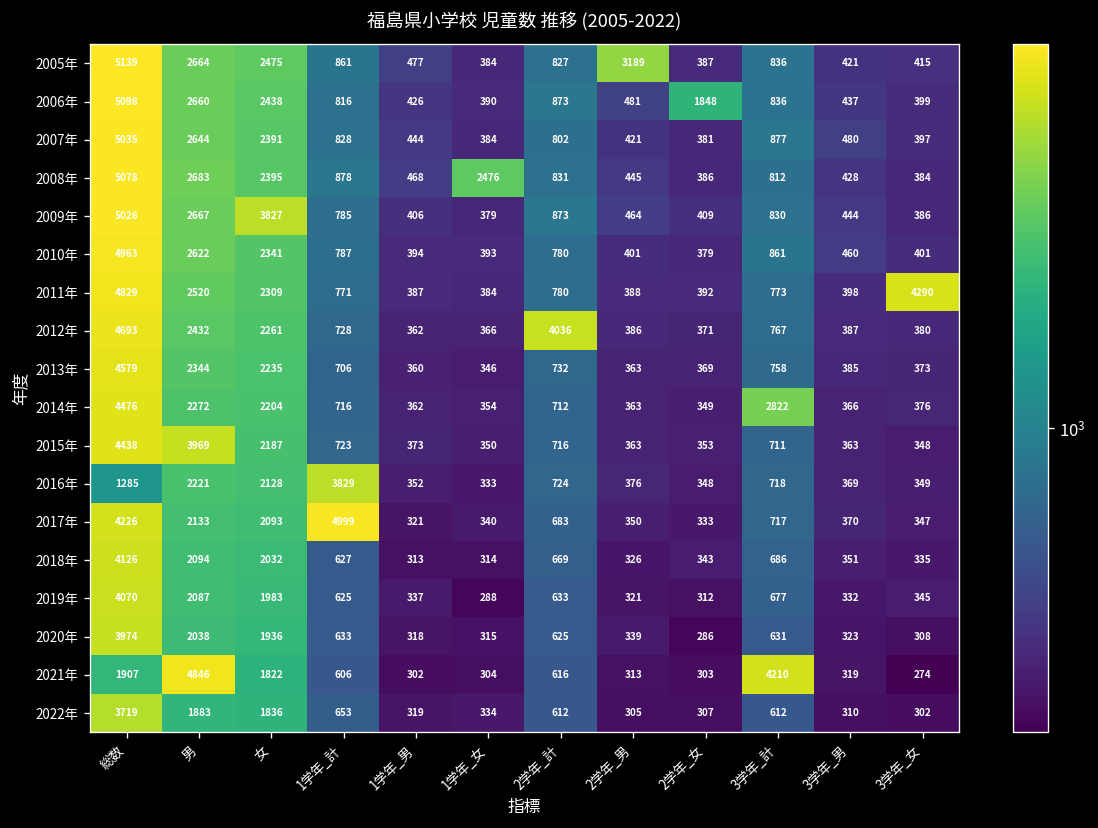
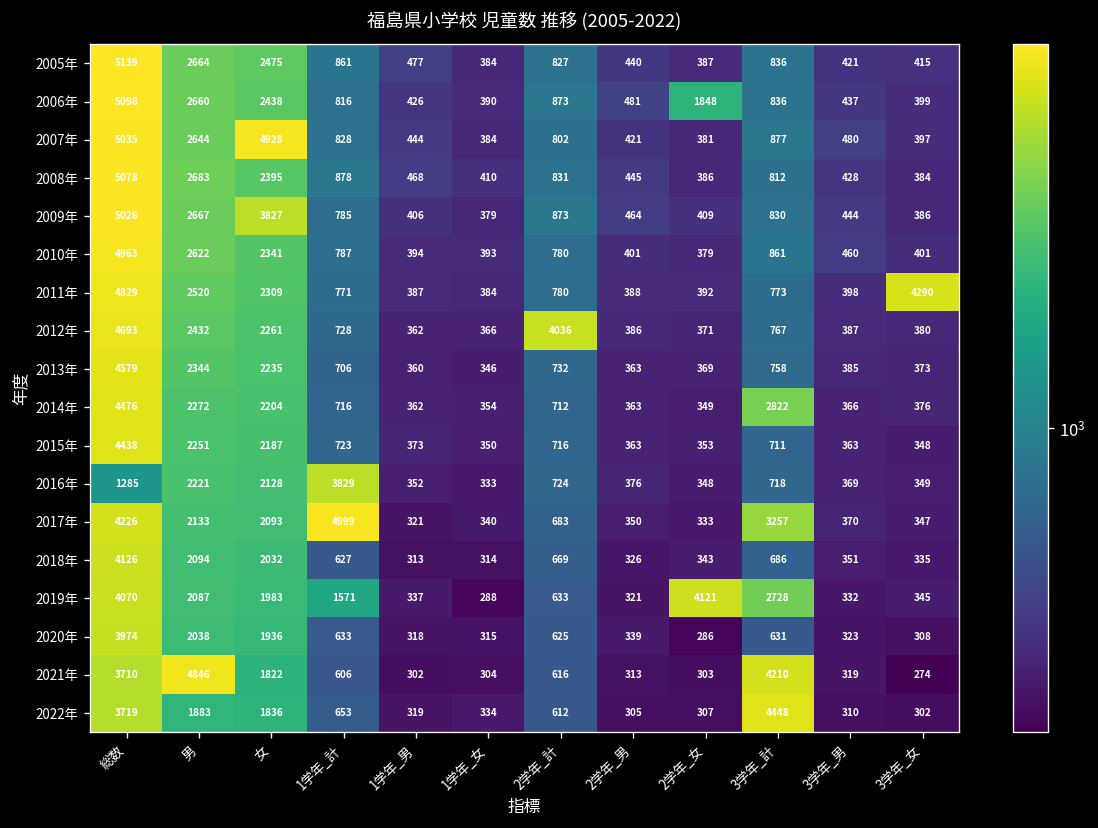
2005年, 2学年_男: 3189 -> 440
2007年, 女: 2391 -> 4928
2008年, 1学年_女: 2476 -> 410
2015年, 男: 3969 -> 2251
2017年, 3学年_計: 717 -> 3257
2019年, 1学年_計: 625 -> 1571
2019年, 2学年_女: 312 -> 4121
2019年, 3学年_計: 677 -> 2728
2021年, 総数: 1907 -> 3710
2022年, 3学年_計: 612 -> 4448
